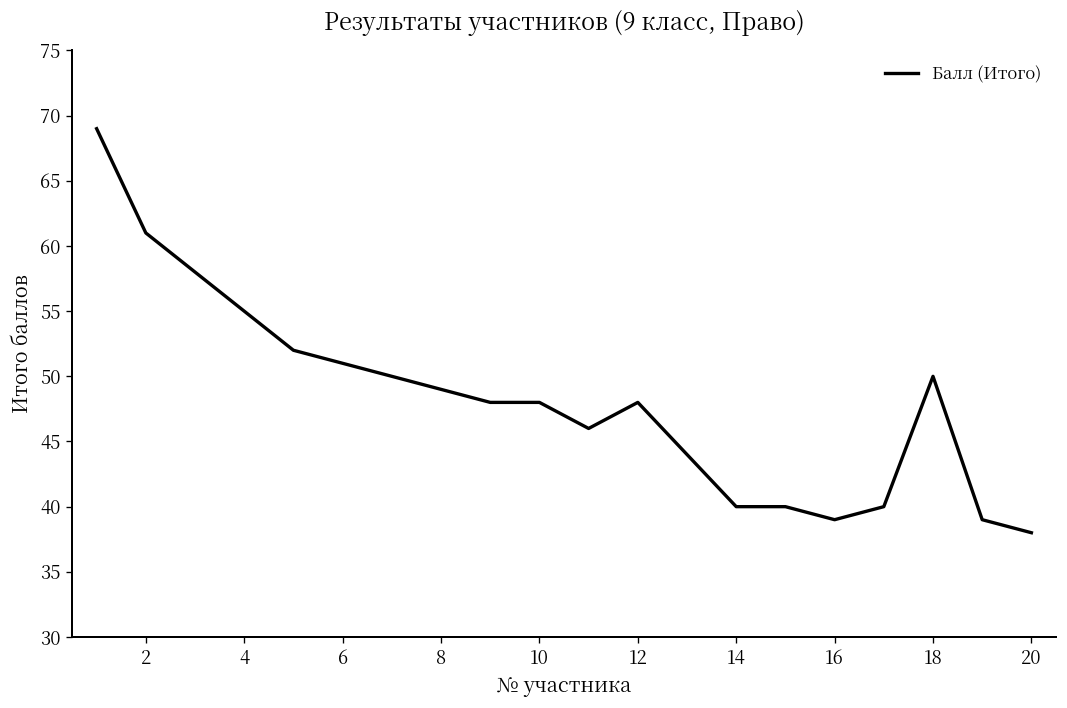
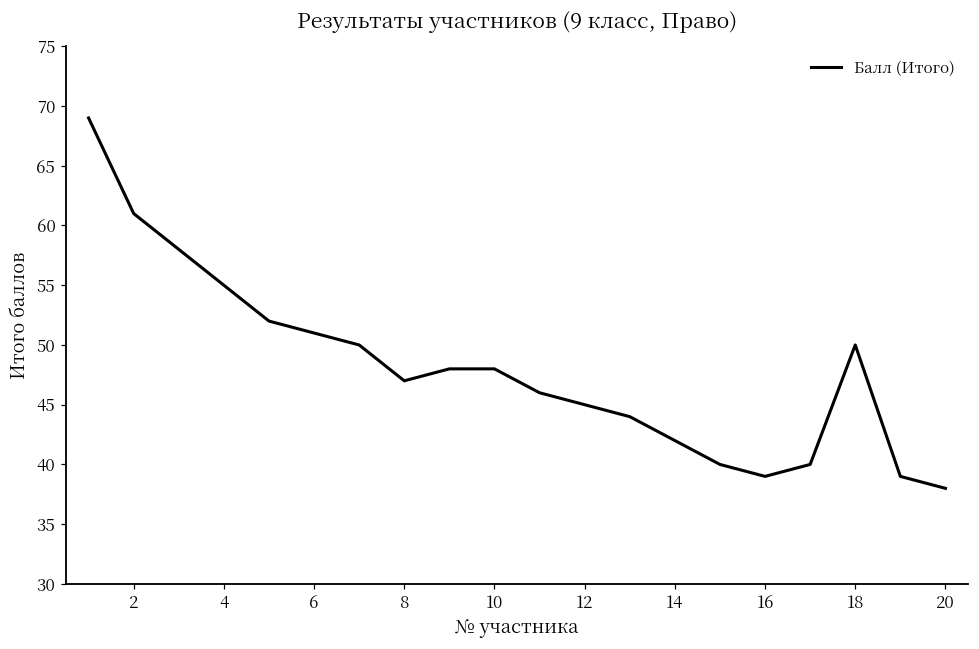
8: 49 -> 47
12: 48 -> 45
14: 40 -> 42
